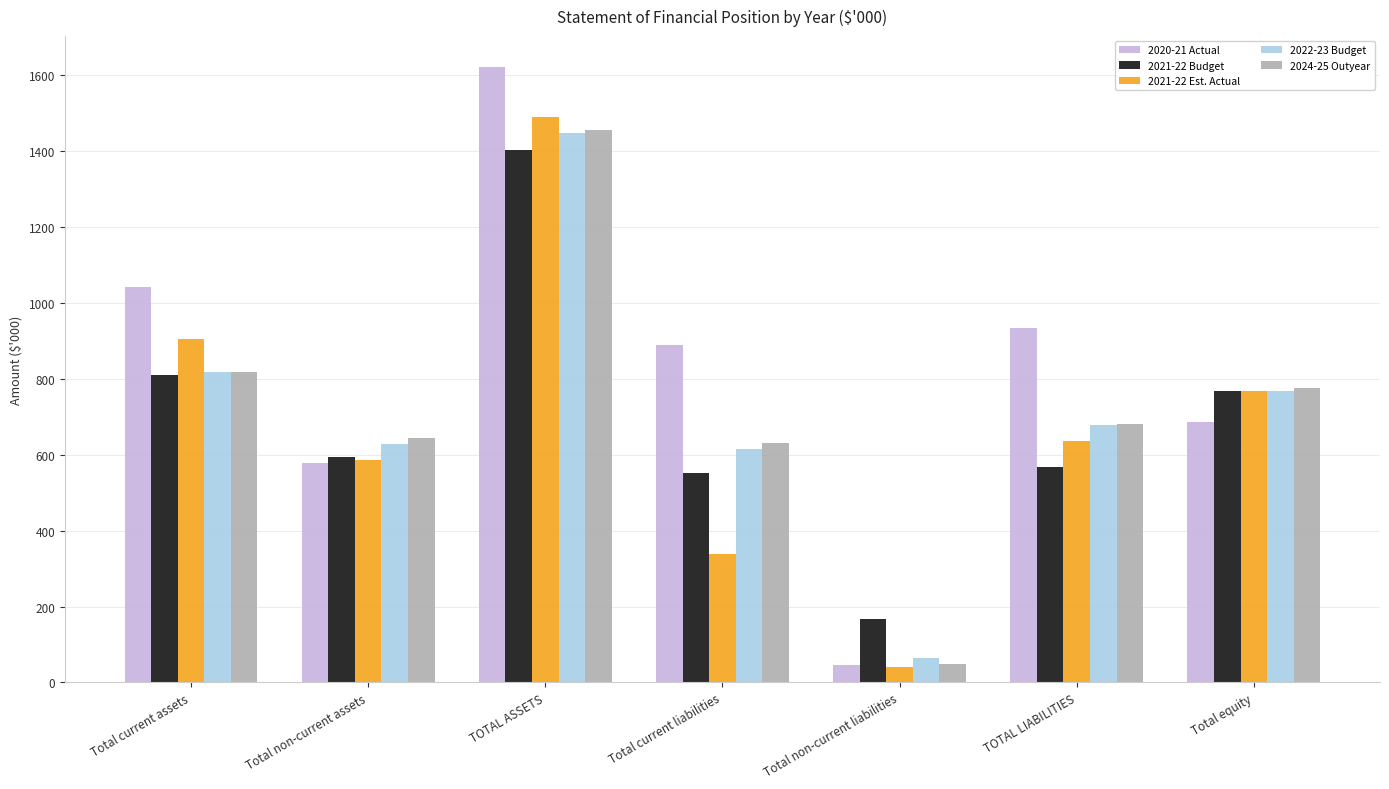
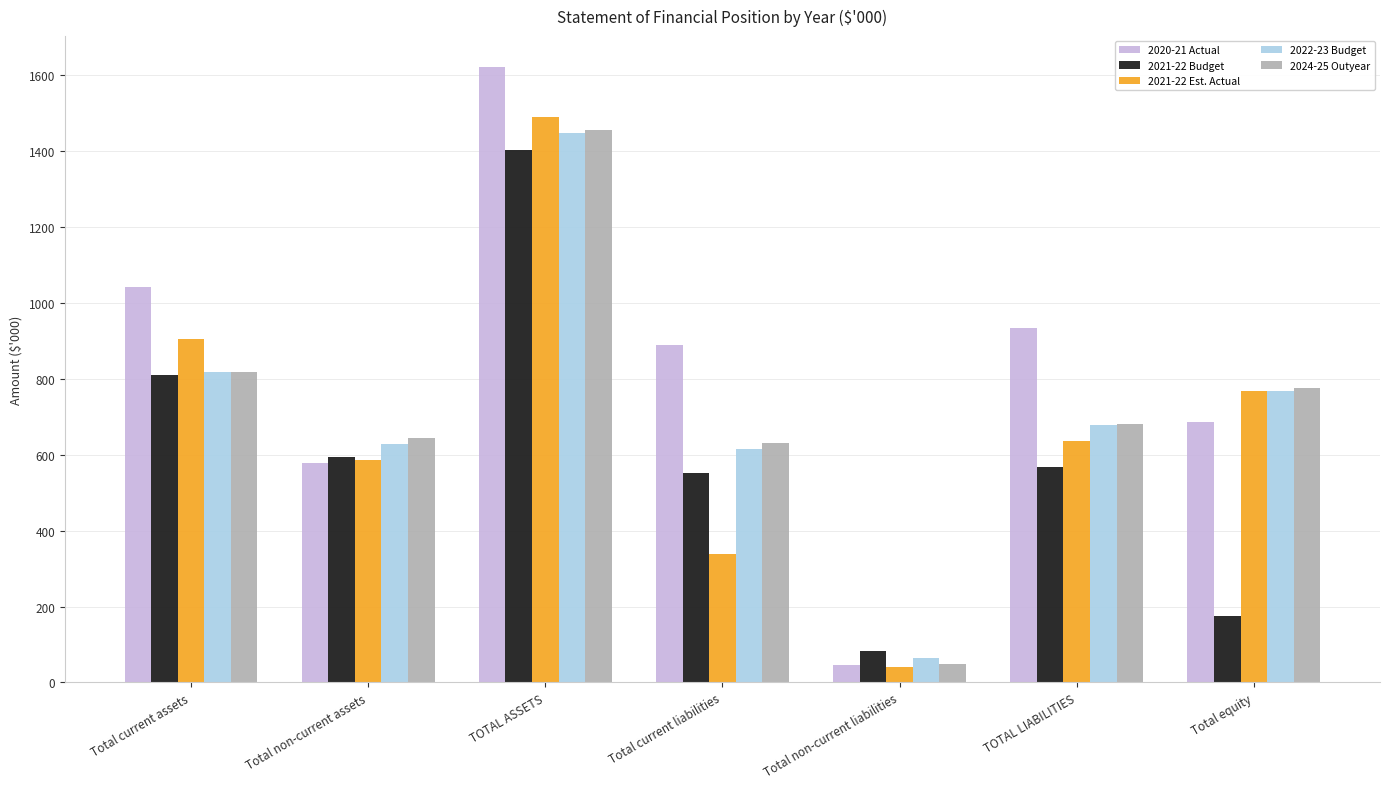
2021-22 Budget, Total non-current liabilities: 170 -> 80
2021-22 Budget, Total equity: 770 -> 180
